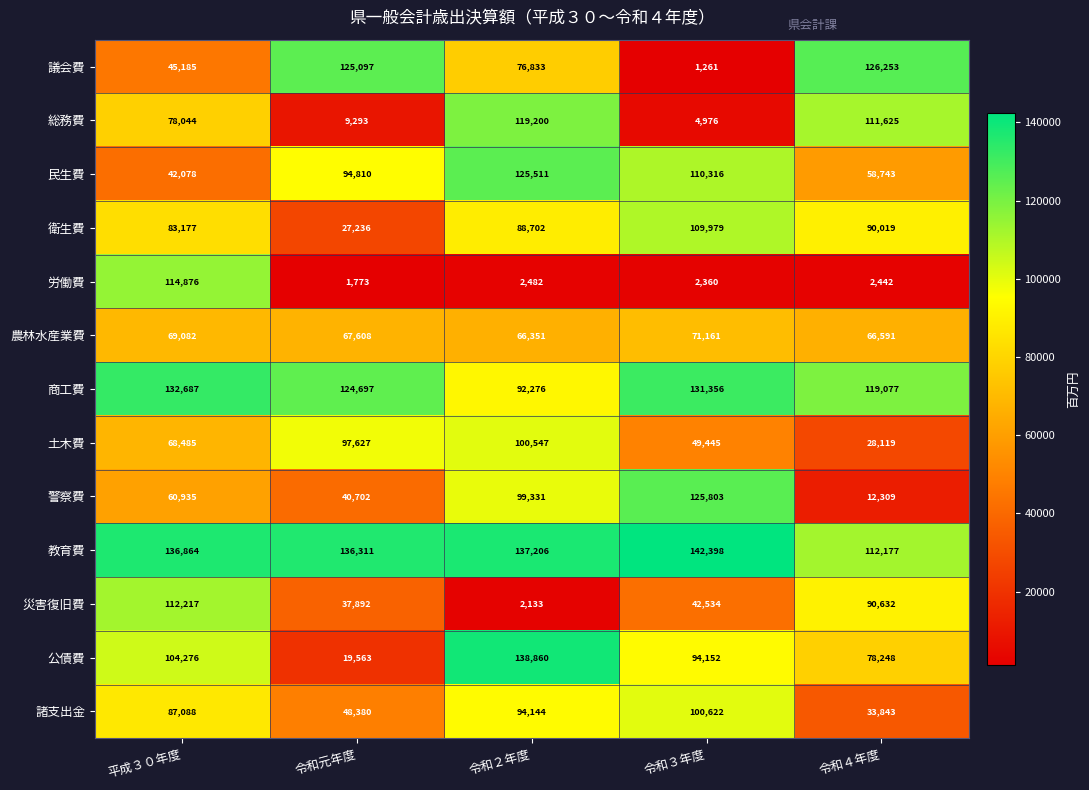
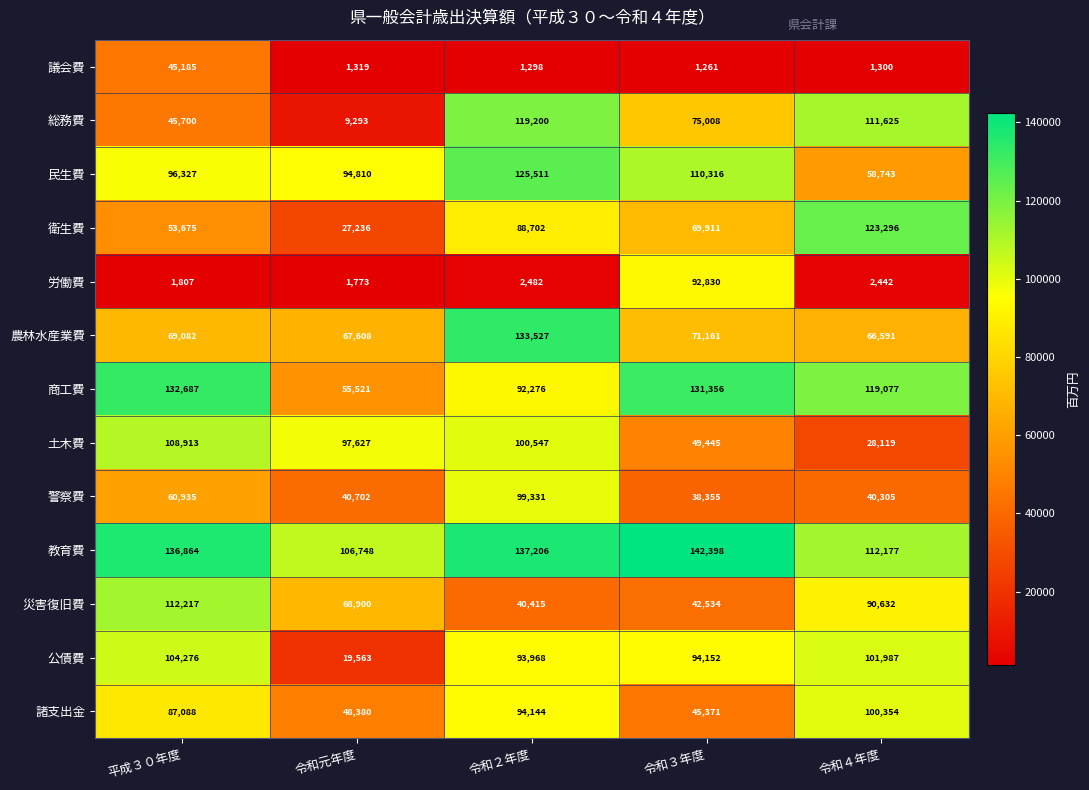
議会費, 令和元年度: 125,097 -> 1,319
議会費, 令和２年度: 76,833 -> 1,298
議会費, 令和４年度: 126,253 -> 1,300
総務費, 平成３０年度: 78,044 -> 45,700
総務費, 令和３年度: 4,976 -> 75,008
民生費, 平成３０年度: 42,078 -> 96,327
衛生費, 平成３０年度: 83,177 -> 53,675
衛生費, 令和３年度: 109,979 -> 69,911
衛生費, 令和４年度: 90,019 -> 123,296
労働費, 平成３０年度: 114,876 -> 1,807
労働費, 令和３年度: 2,360 -> 92,830
農林水産業費, 令和２年度: 66,351 -> 133,527
商工費, 令和元年度: 124,697 -> 55,521
土木費, 平成３０年度: 68,485 -> 108,913
警察費, 令和３年度: 125,803 -> 38,355
警察費, 令和４年度: 12,309 -> 40,305
教育費, 令和元年度: 136,311 -> 106,748
災害復旧費, 令和元年度: 37,892 -> 68,900
災害復旧費, 令和２年度: 2,133 -> 40,415
公債費, 令和２年度: 138,860 -> 93,968
公債費, 令和４年度: 78,248 -> 101,987
諸支出金, 令和３年度: 100,622 -> 45,371
諸支出金, 令和４年度: 33,843 -> 100,354
